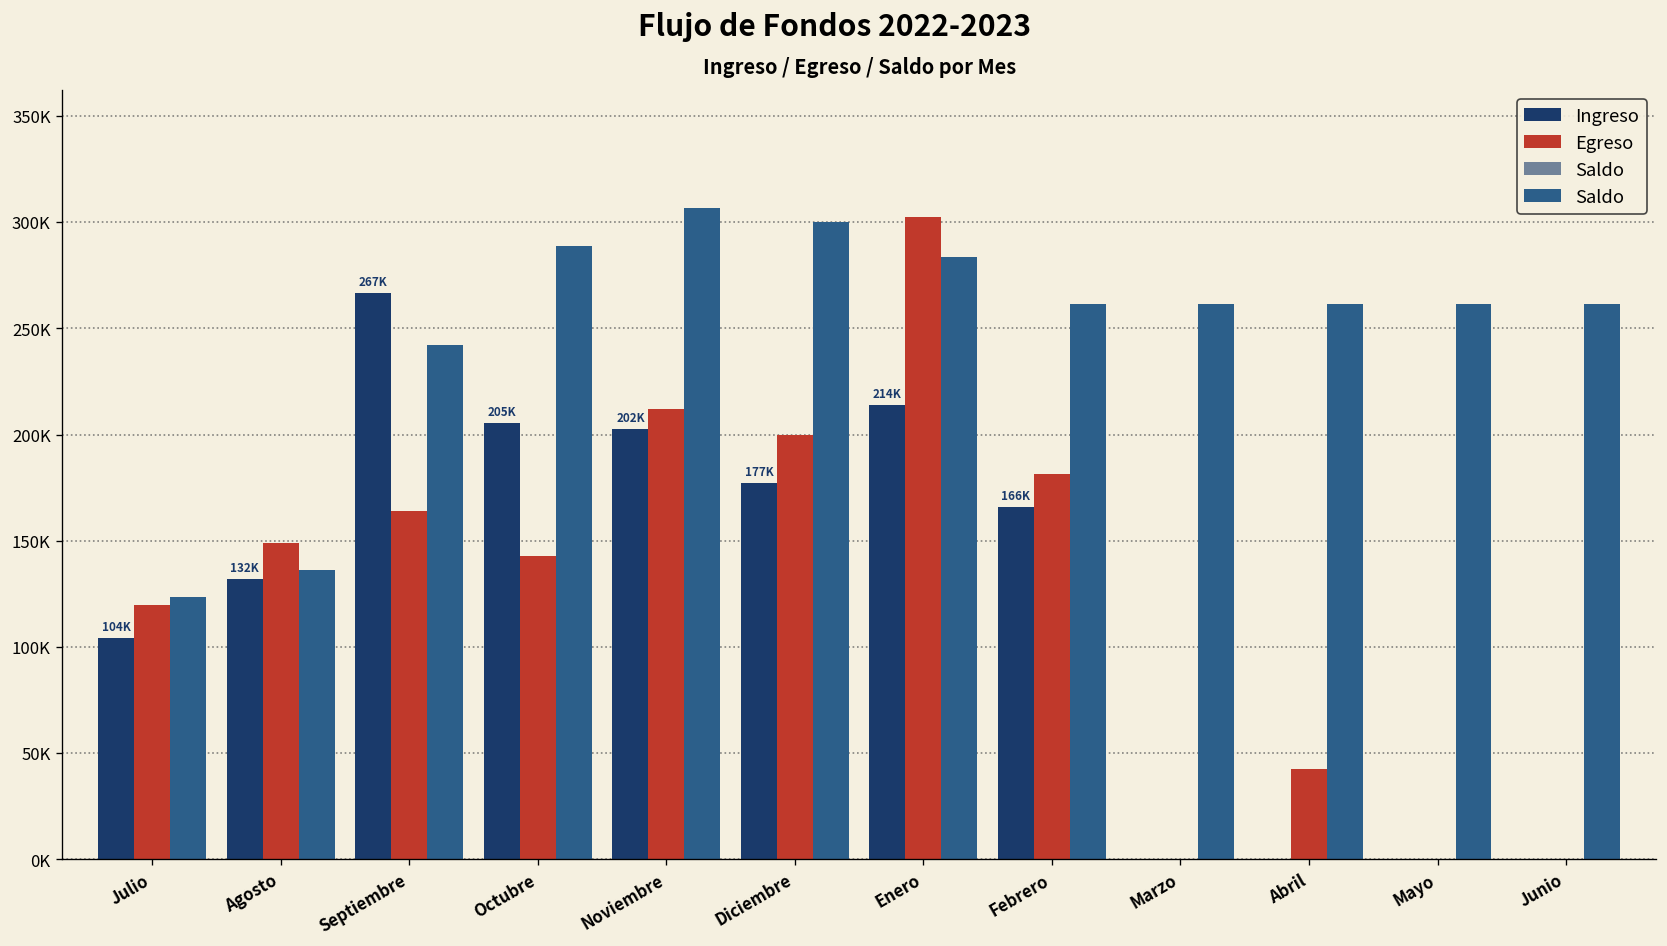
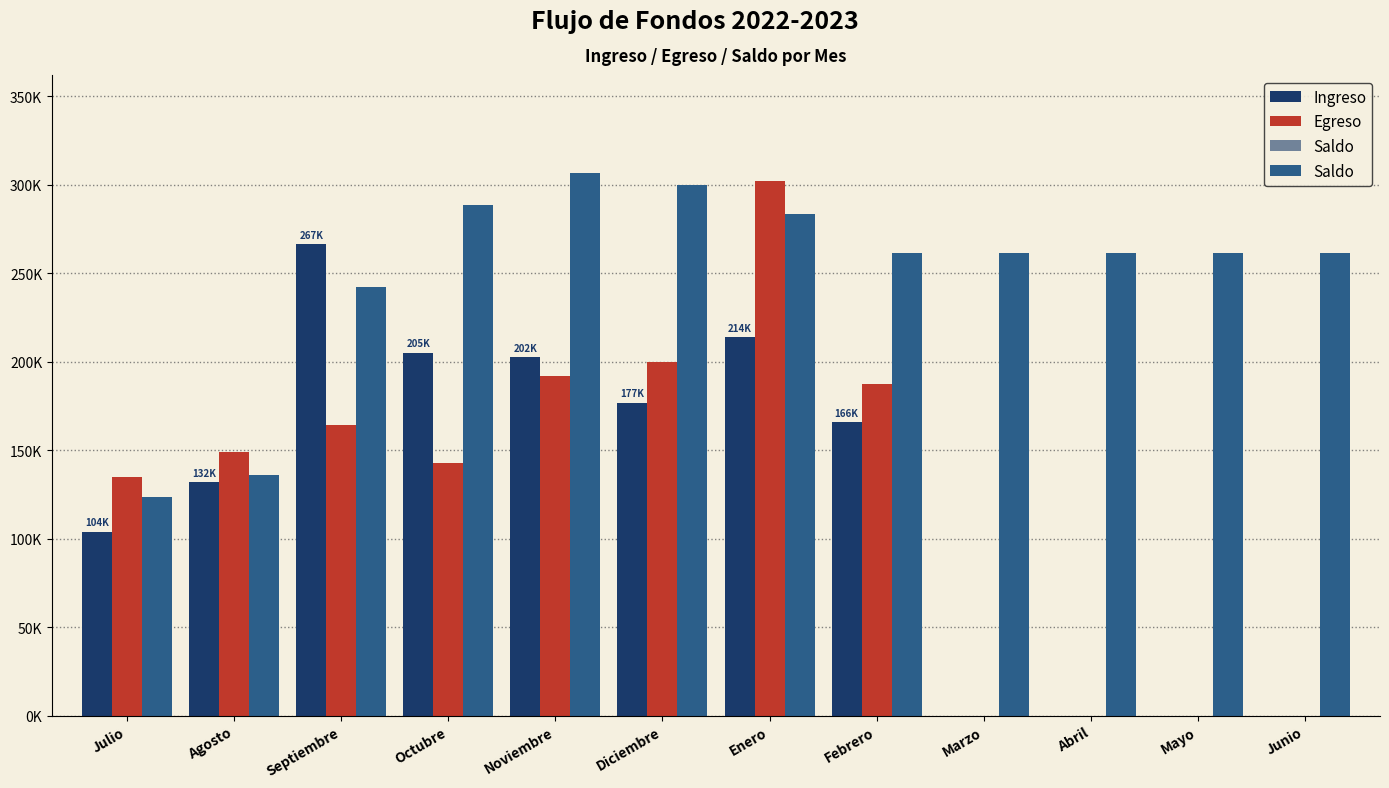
Egreso, Julio: 120000 -> 135000
Egreso, Noviembre: 212000 -> 192000
Egreso, Febrero: 181000 -> 188000
Egreso, Abril: 43000 -> 0
